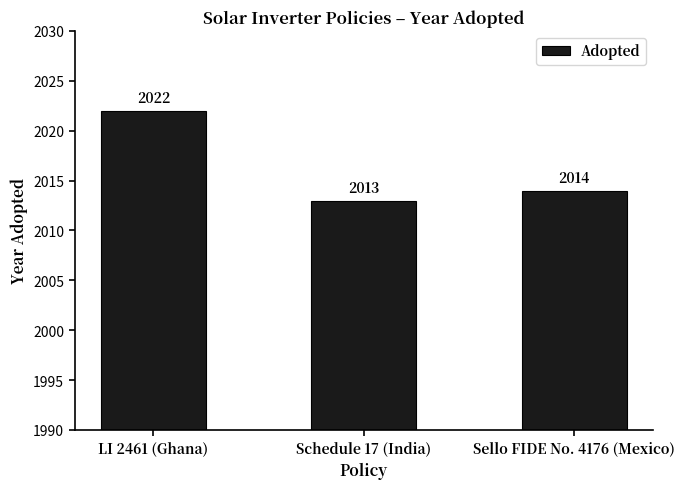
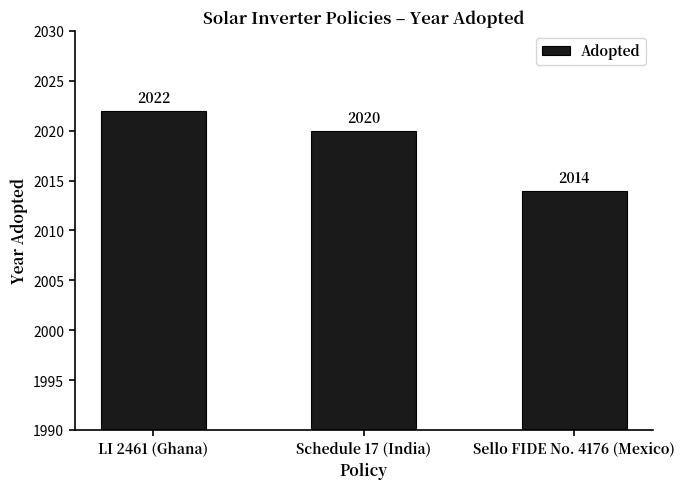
Schedule 17 (India): 2013 -> 2020
